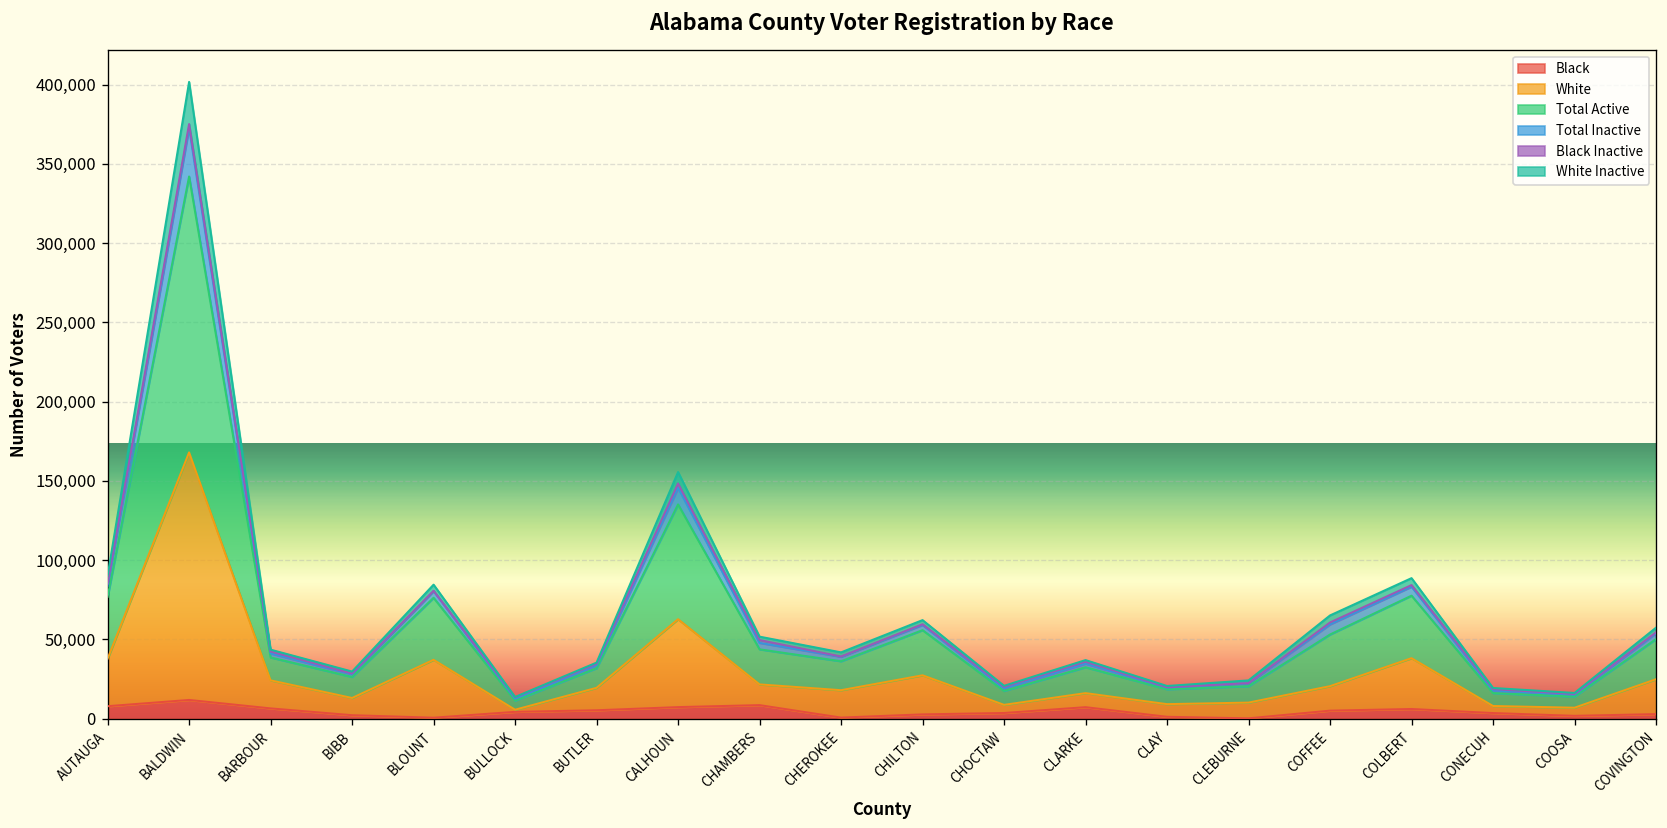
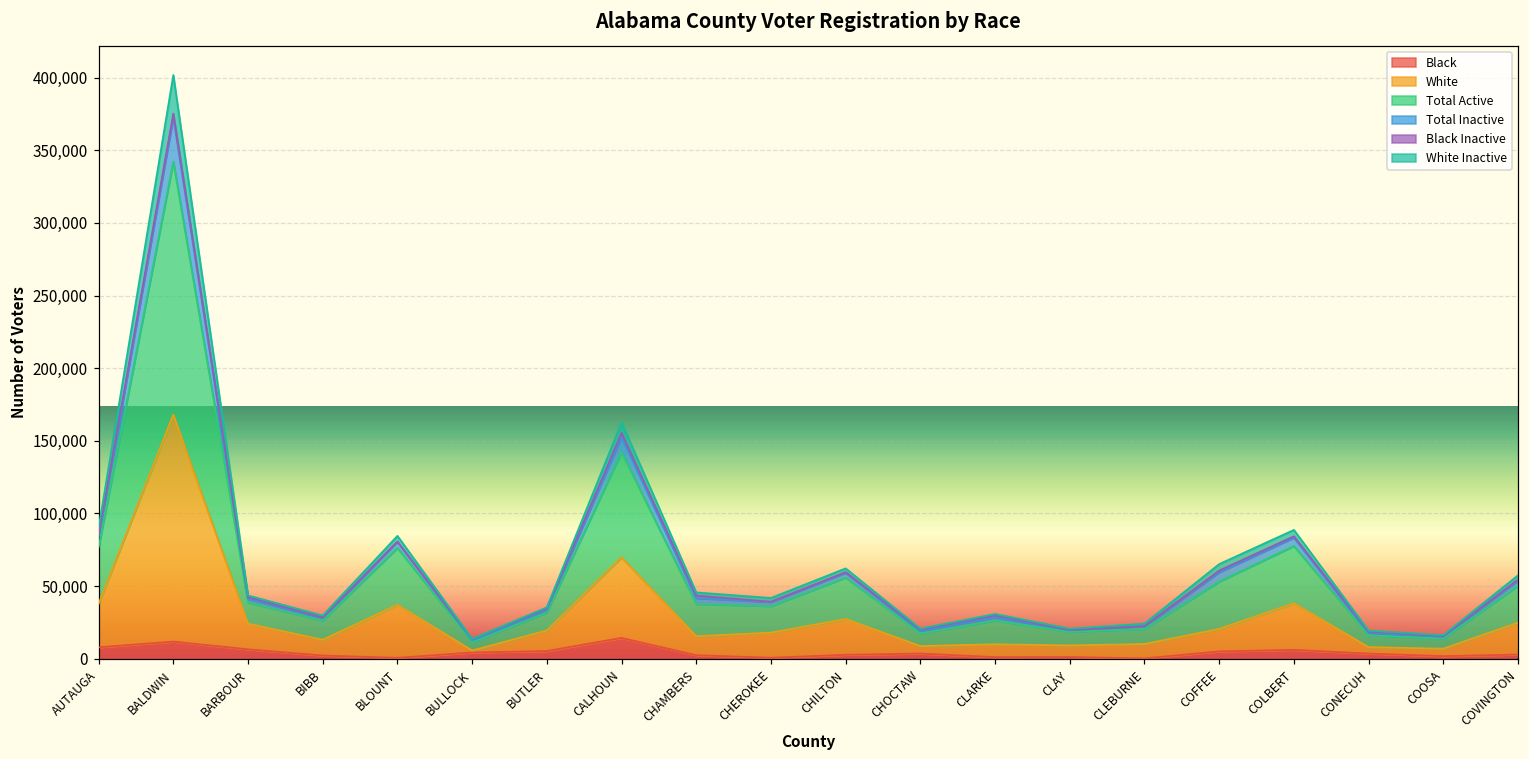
Black, CALHOUN: 7,000 -> 14,000
Black, CHAMBERS: 9,000 -> 2,000
Black, CLARKE: 7,000 -> 1,000
